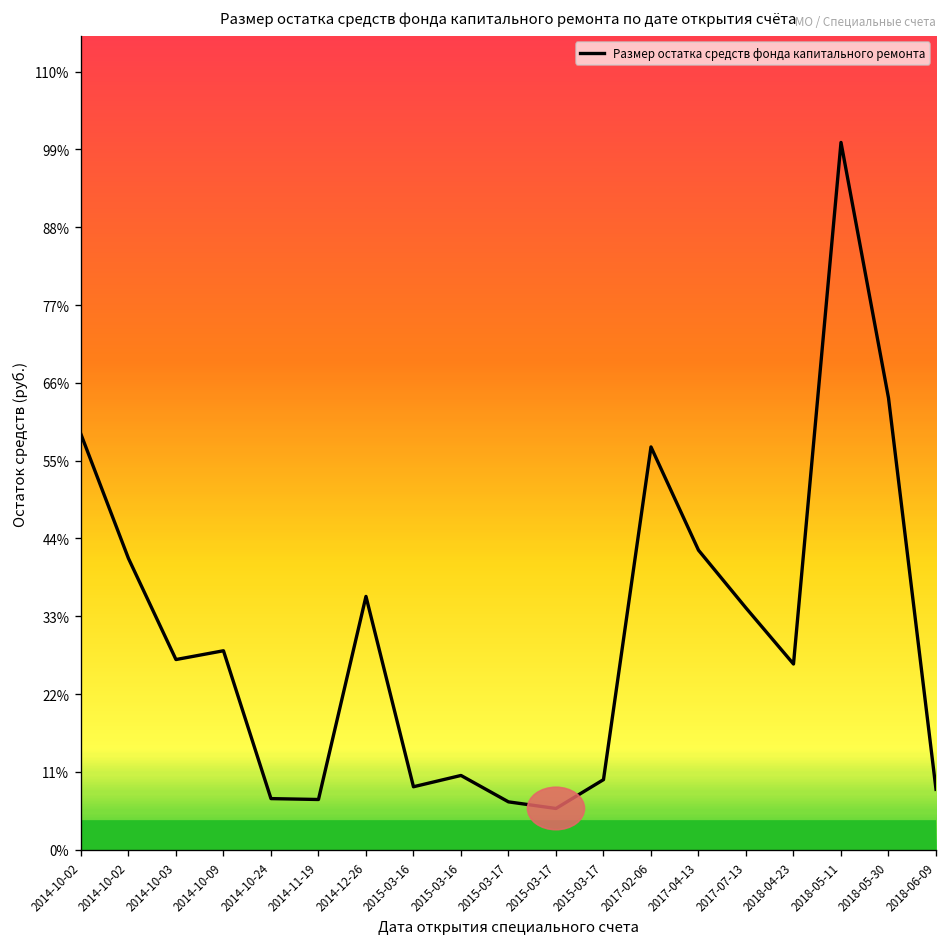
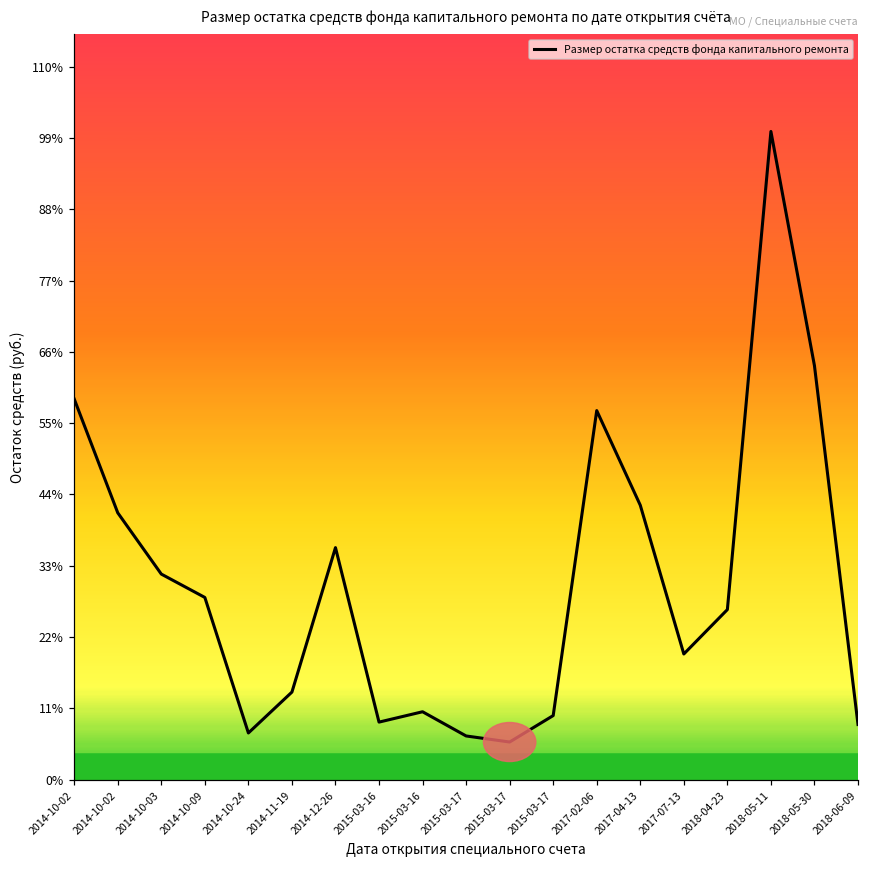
2014-10-03: 27% -> 32%
2014-11-19: 7% -> 14%
2017-07-13: 34% -> 19%
